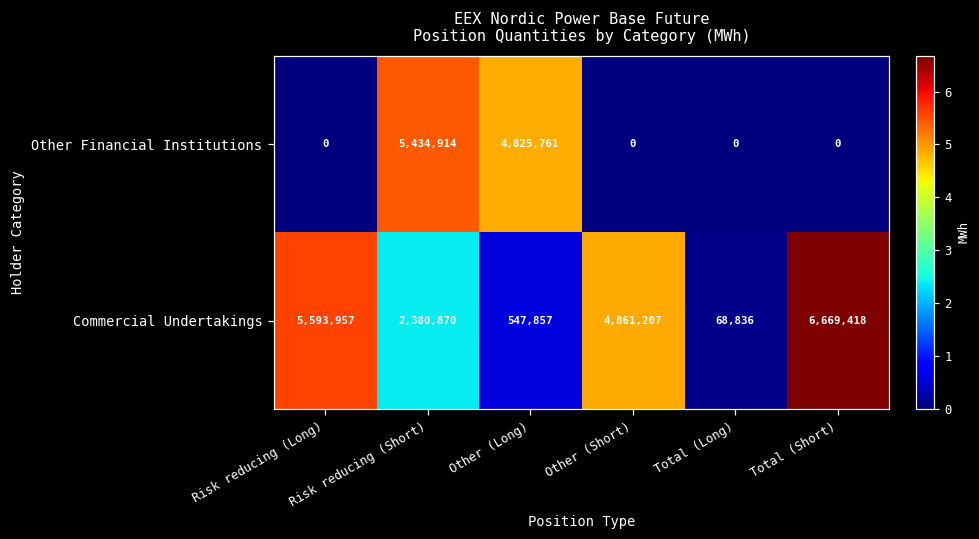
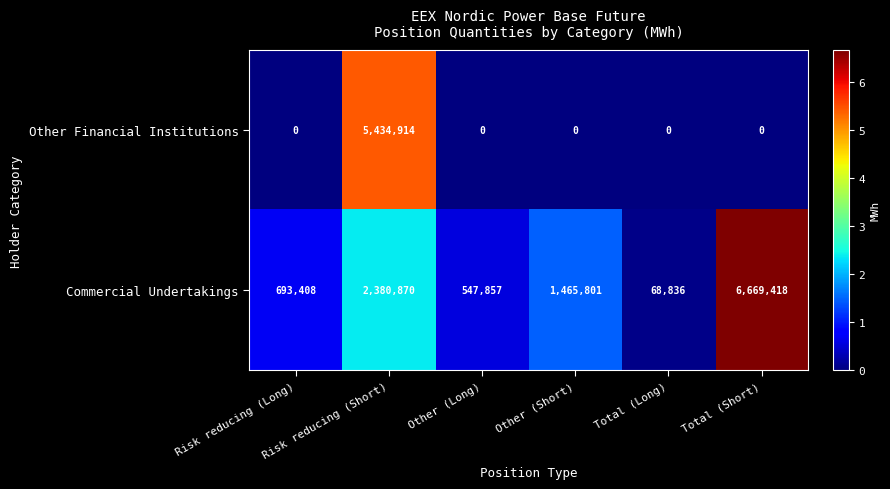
Other Financial Institutions, Other (Long): 4,825,761 -> 0
Commercial Undertakings, Risk reducing (Long): 5,593,957 -> 693,408
Commercial Undertakings, Other (Short): 4,861,207 -> 1,465,801
